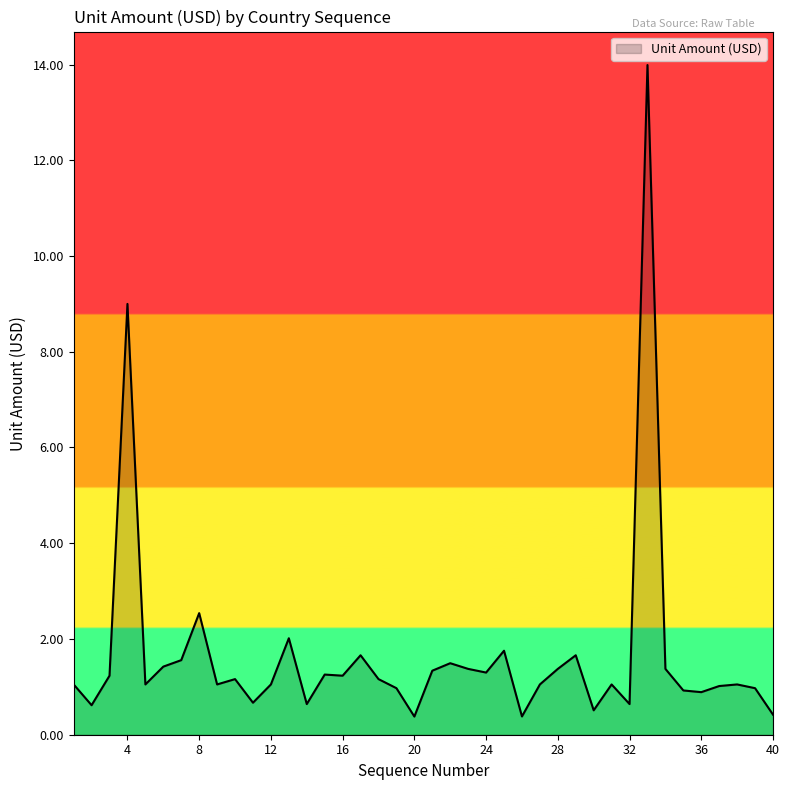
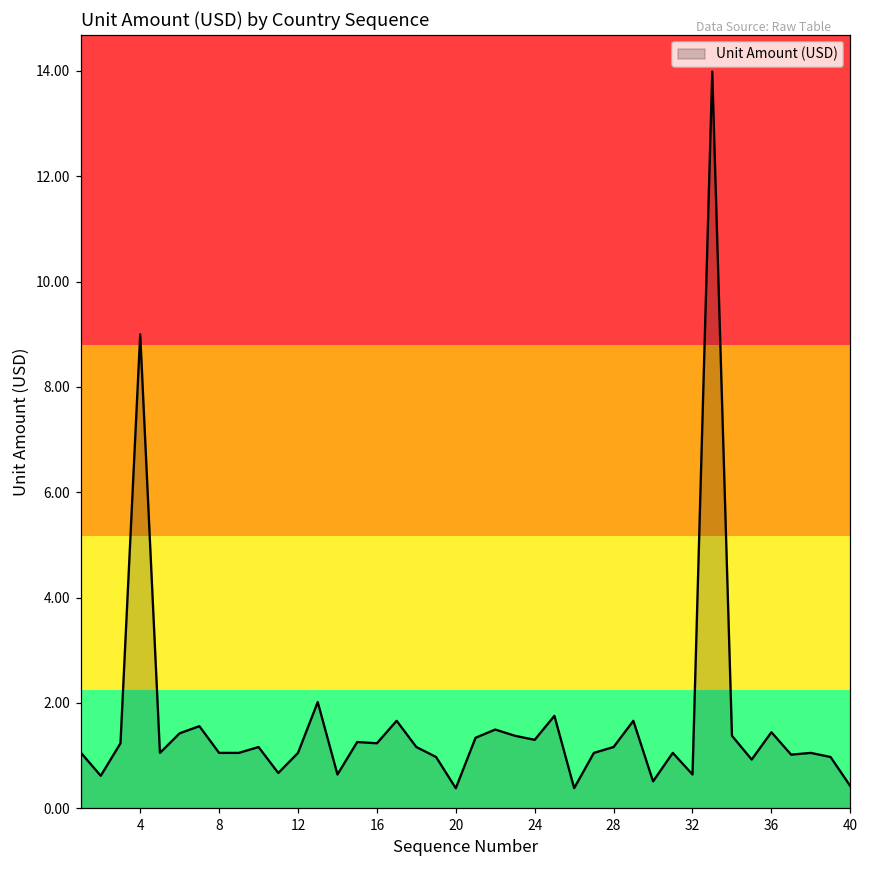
8: 2.5 -> 1.1
28: 1.4 -> 1.2
36: 0.9 -> 1.4
